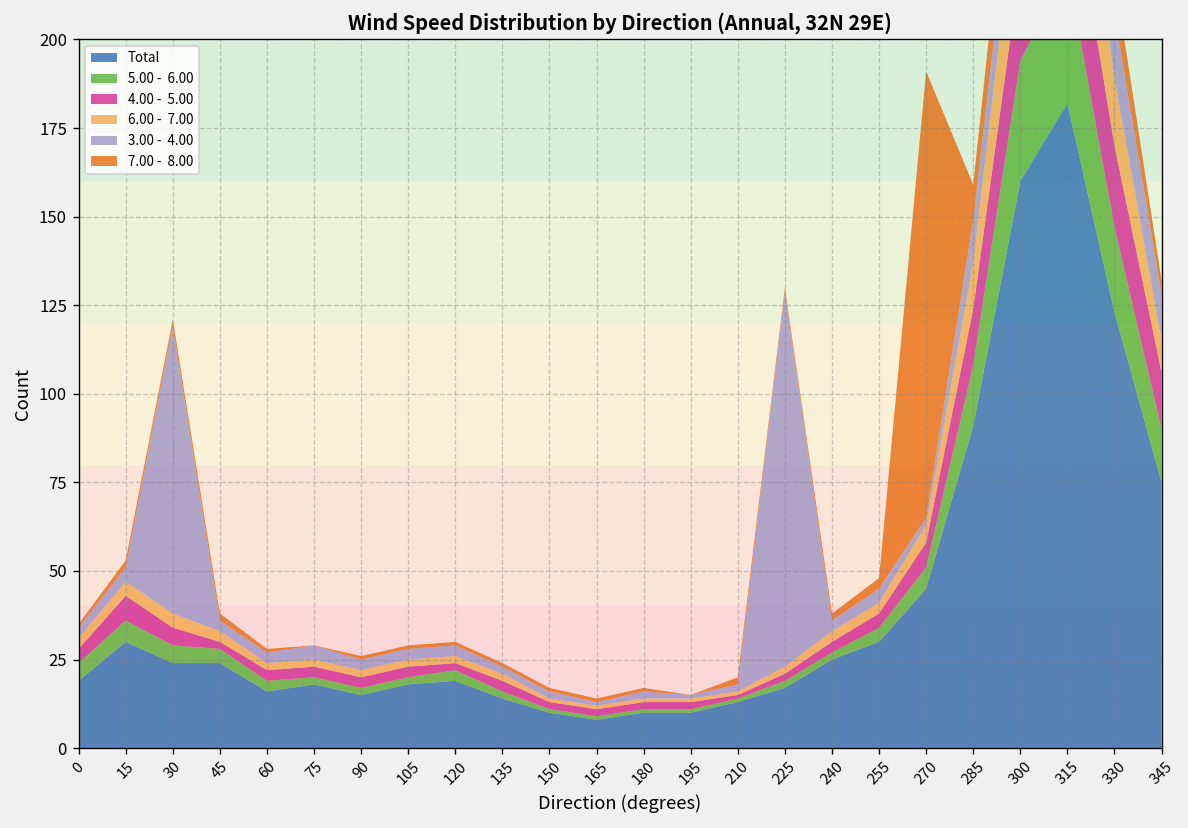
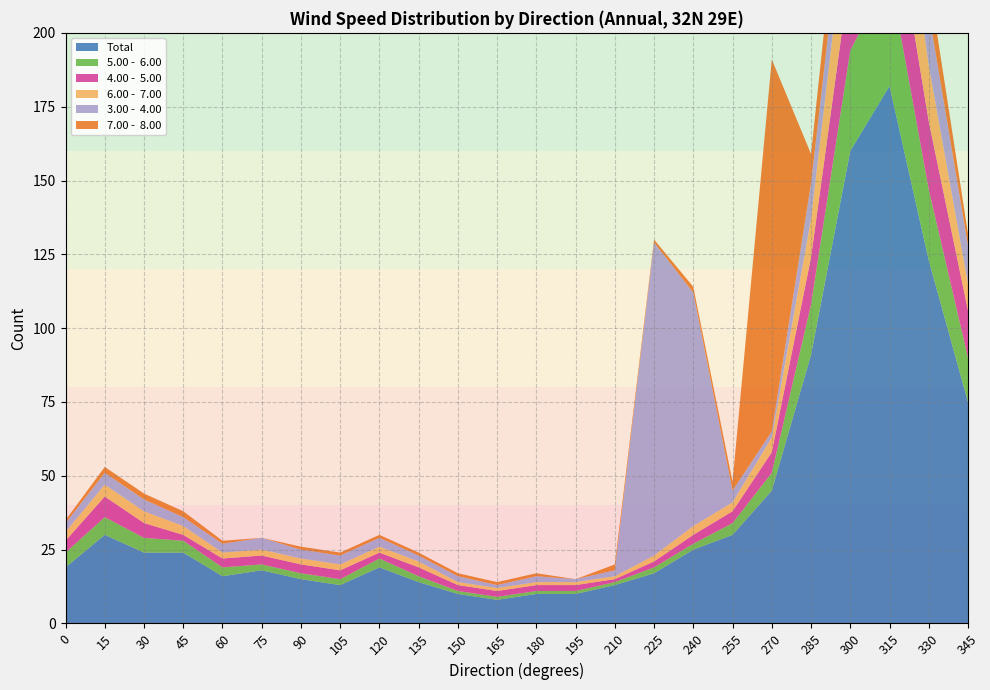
3.00 - 4.00, 30: 81 -> 4
Total, 105: 18 -> 13
3.00 - 4.00, 240: 3 -> 79
